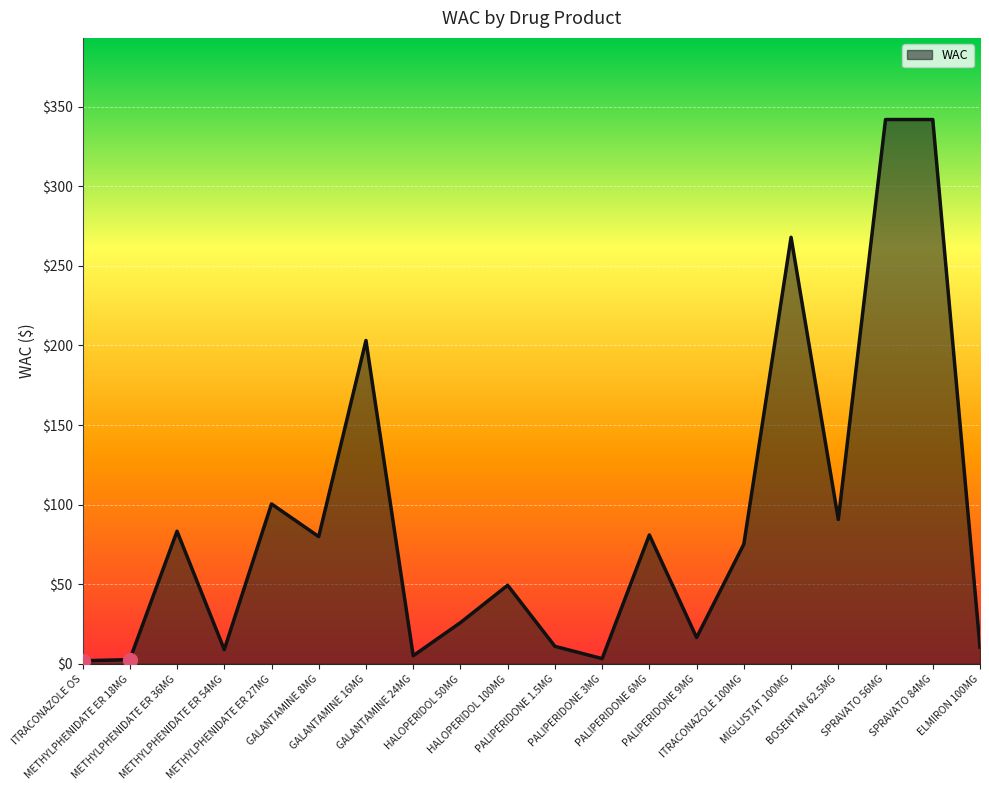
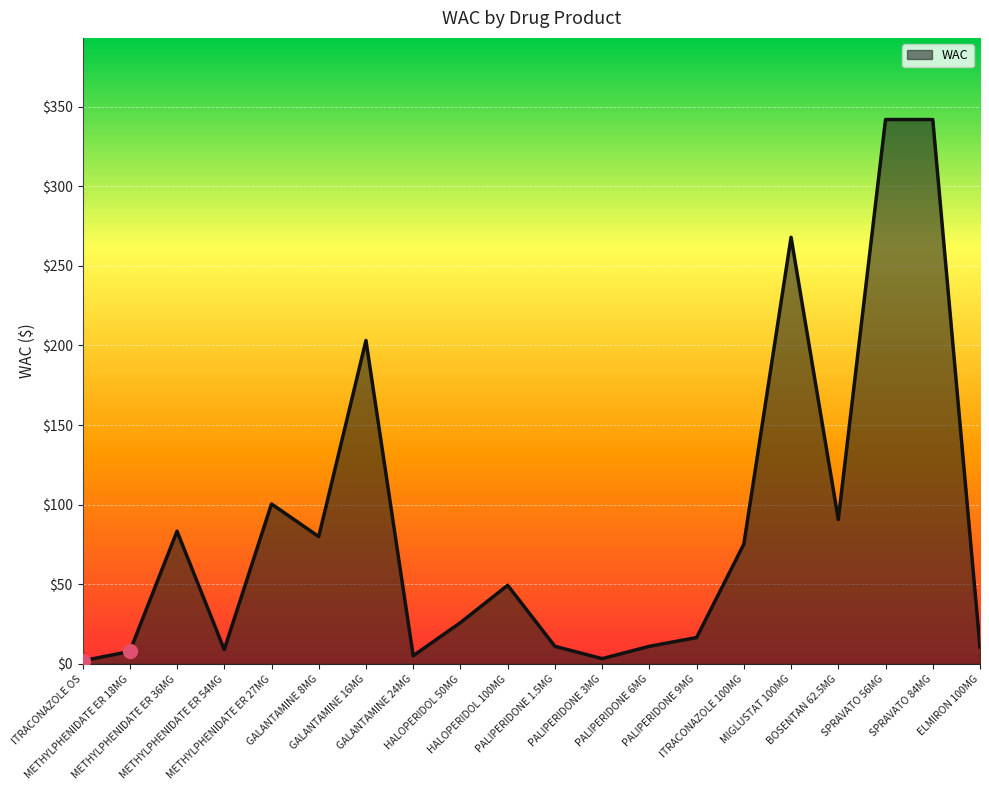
WAC, METHYLPHENIDATE ER 18MG: $3 -> $8
WAC, PALIPERIDONE 6MG: $81 -> $11
